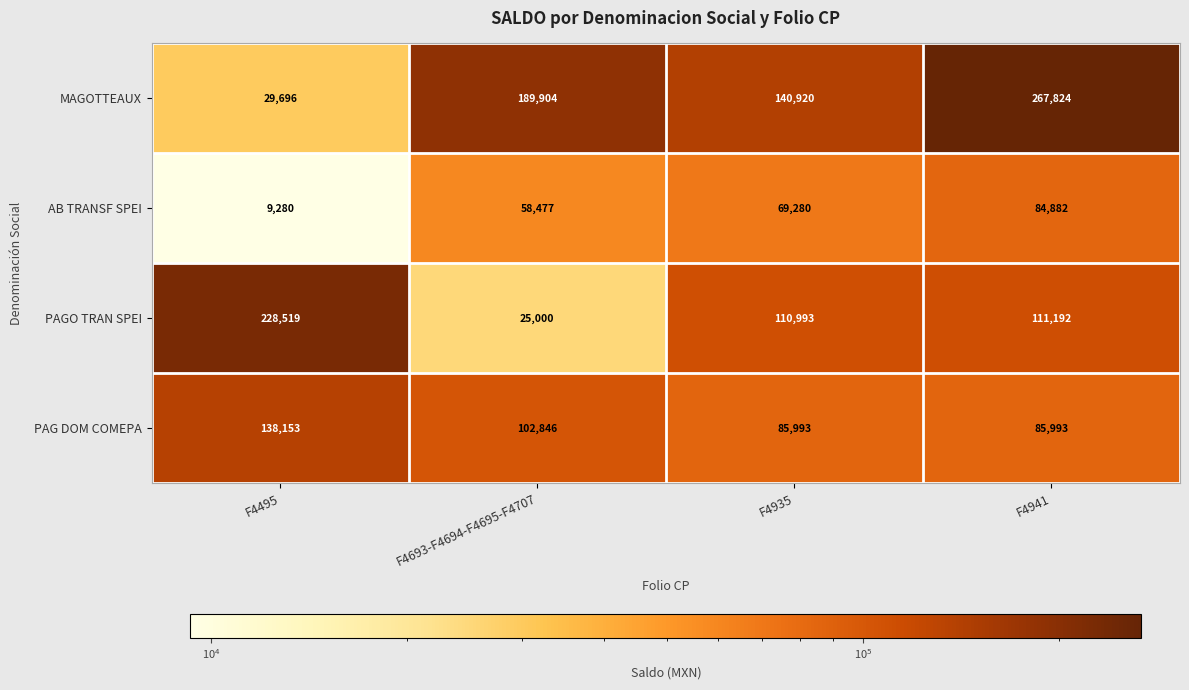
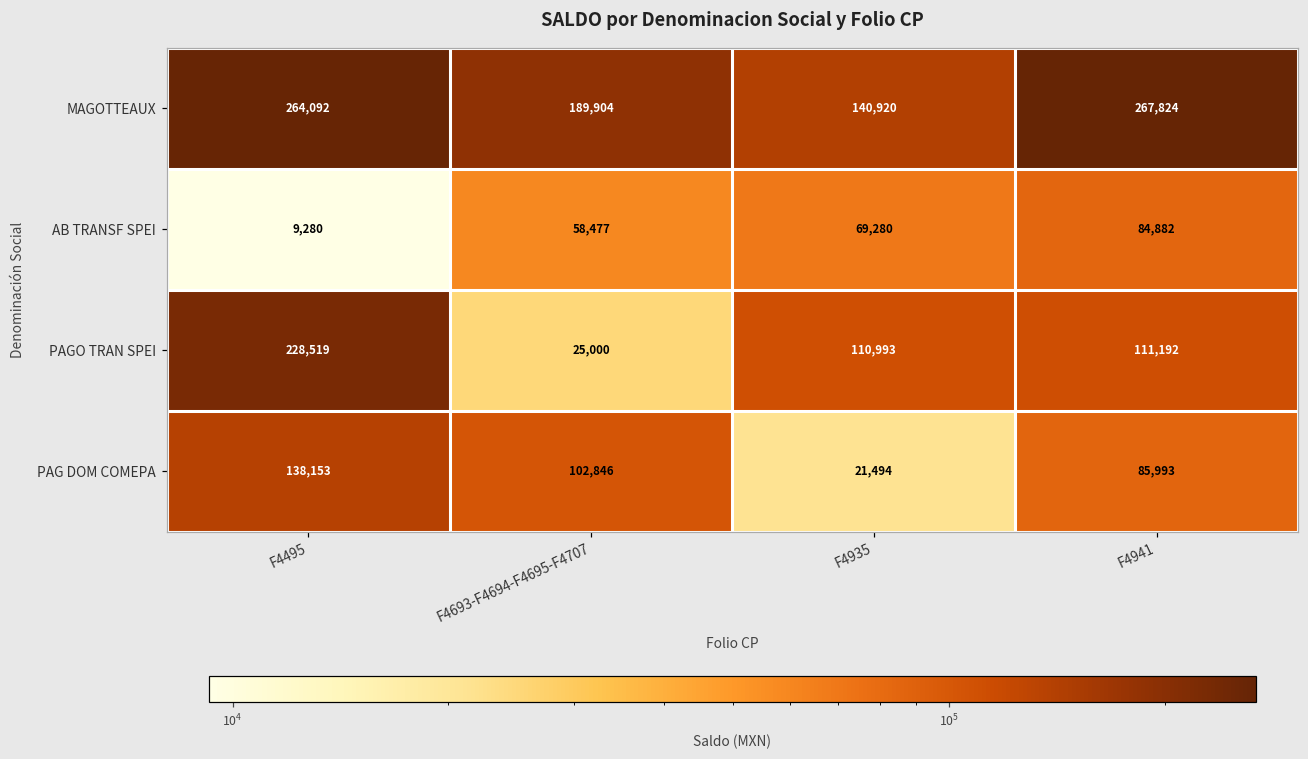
MAGOTTEAUX, F4495: 29,696 -> 264,092
PAG DOM COMEPA, F4935: 85,993 -> 21,494
